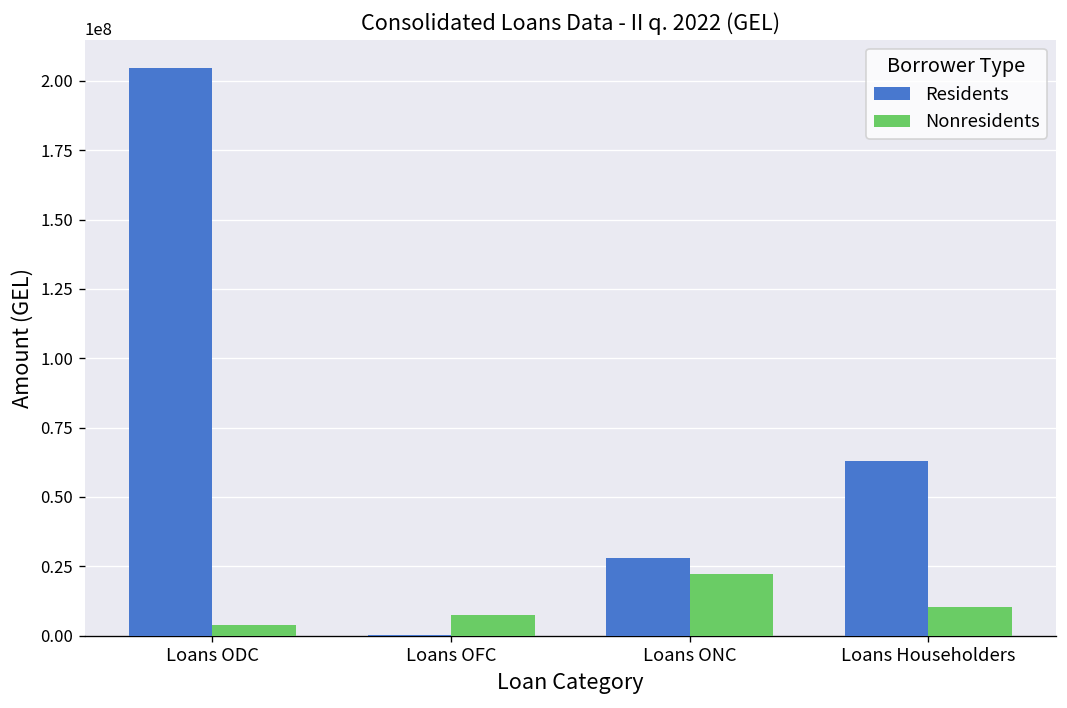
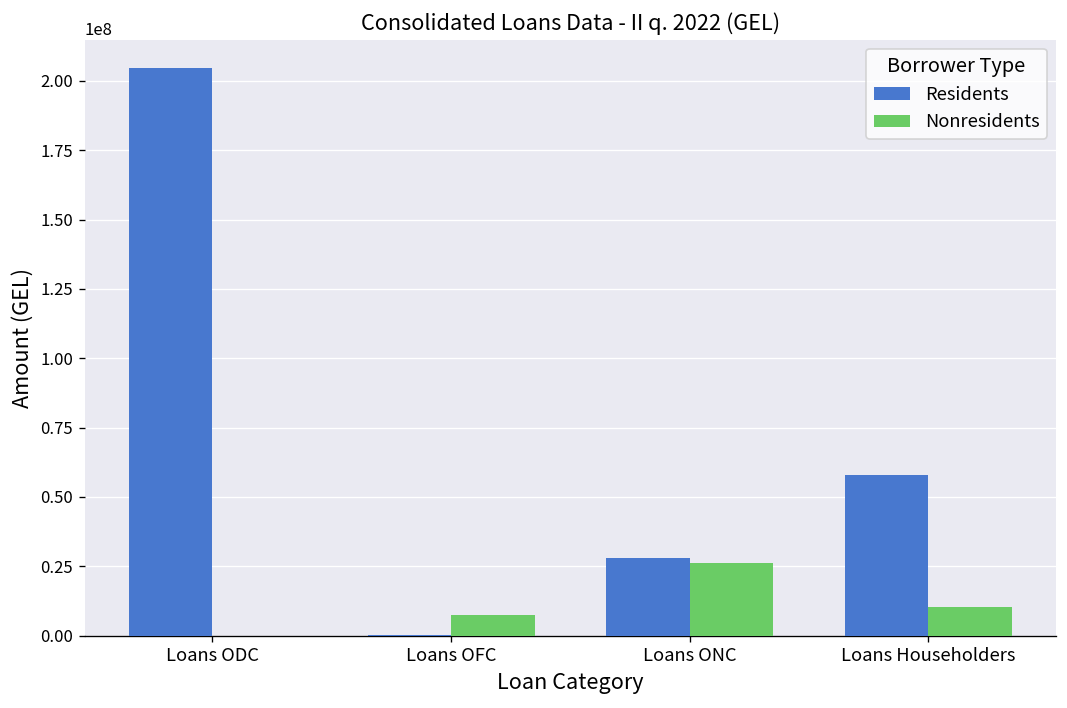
Nonresidents, Loans ODC: 4000000 -> 0
Nonresidents, Loans ONC: 22000000 -> 26000000
Residents, Loans Householders: 63000000 -> 58000000
